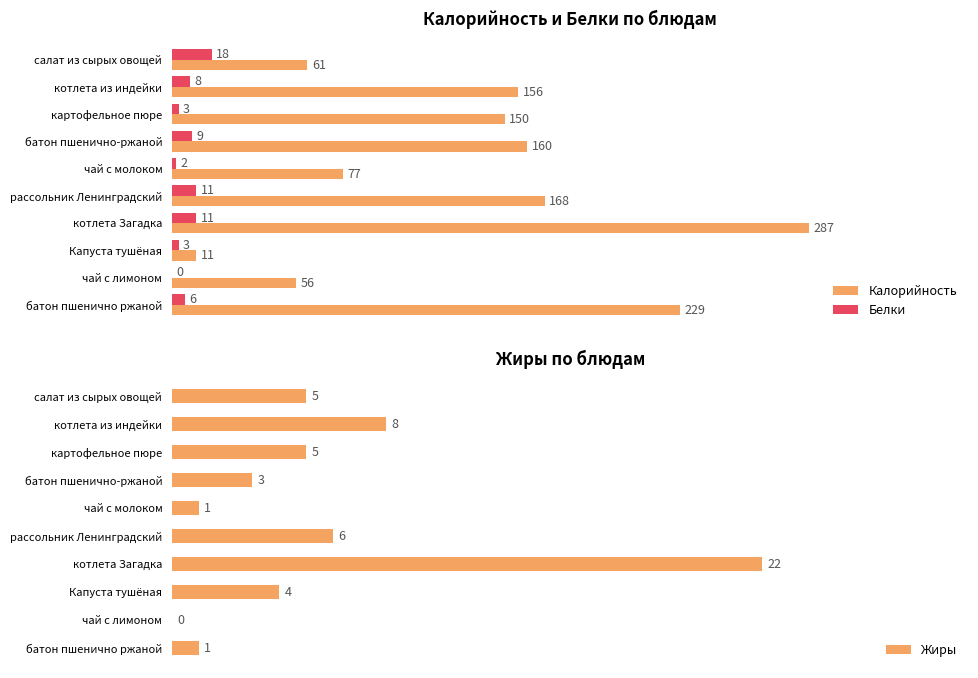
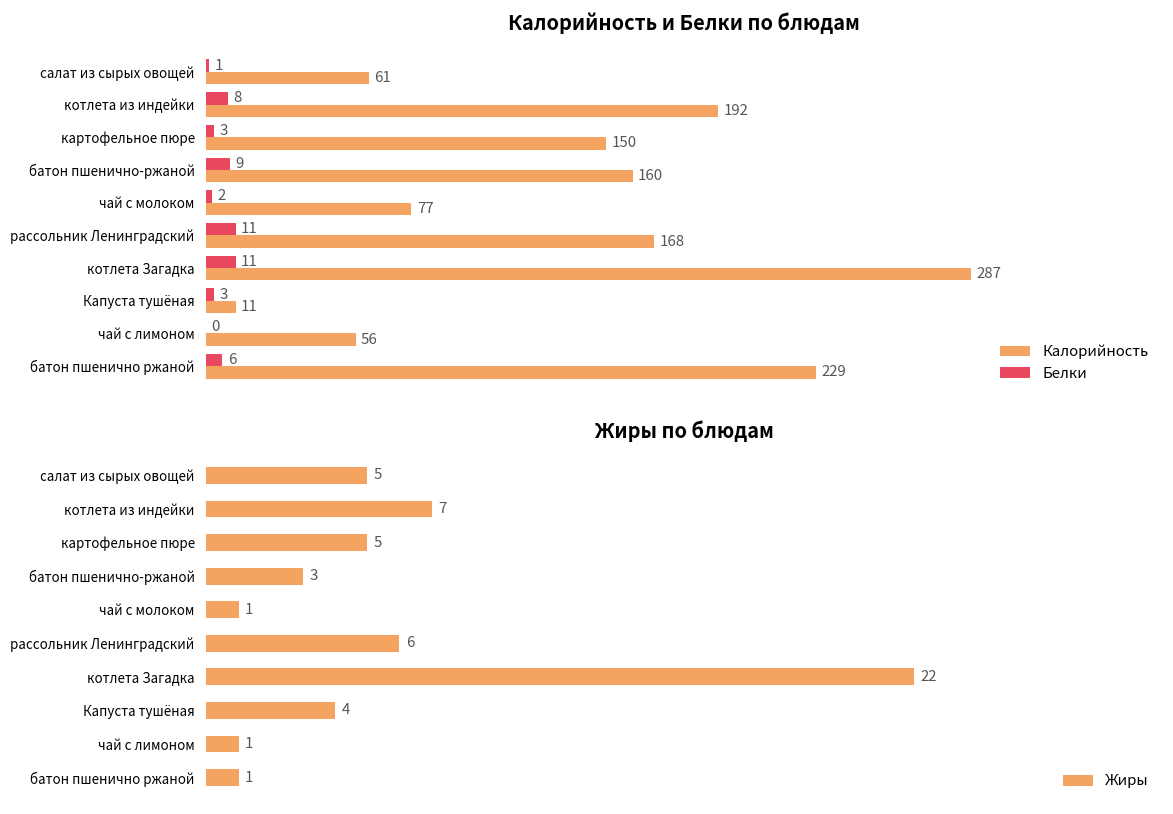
Калорийность и Белки по блюдам, Белки, салат из сырых овощей: 18 -> 1
Калорийность и Белки по блюдам, Калорийность, котлета из индейки: 156 -> 192
Жиры по блюдам, котлета из индейки: 8 -> 7
Жиры по блюдам, чай с лимоном: 0 -> 1
